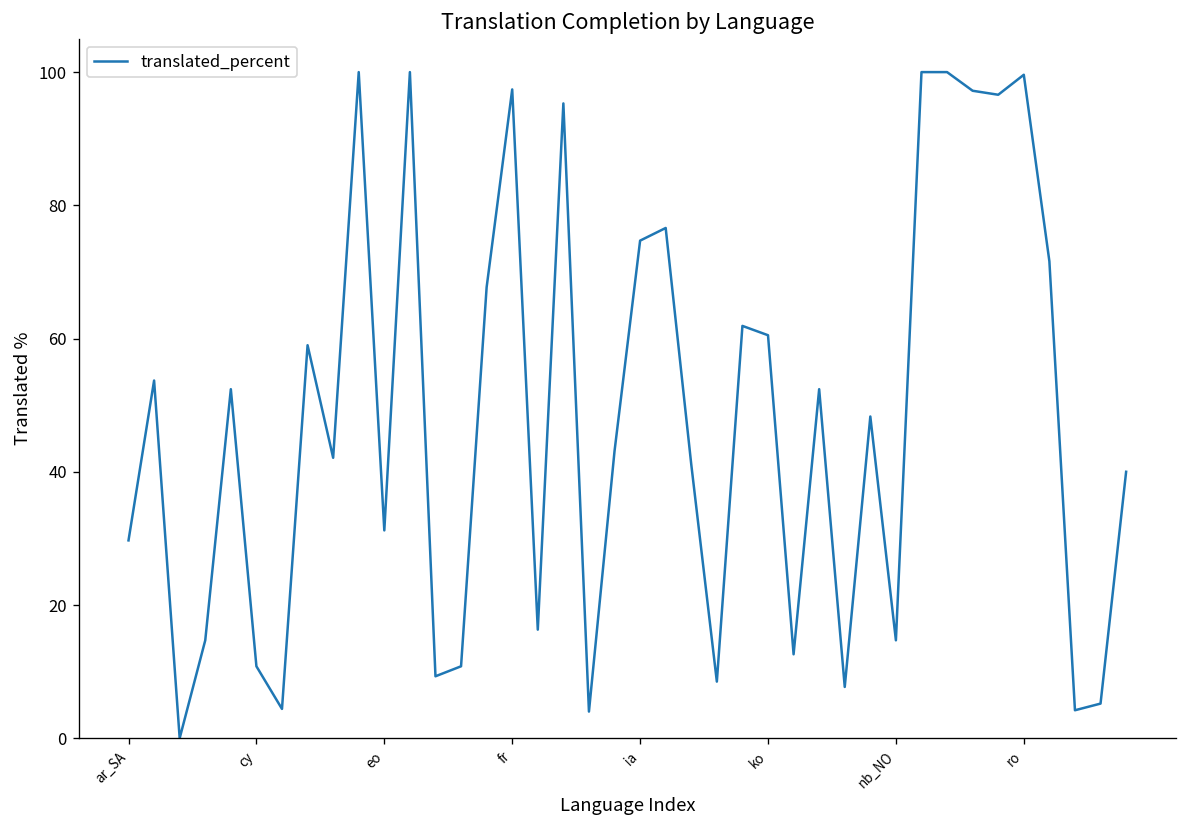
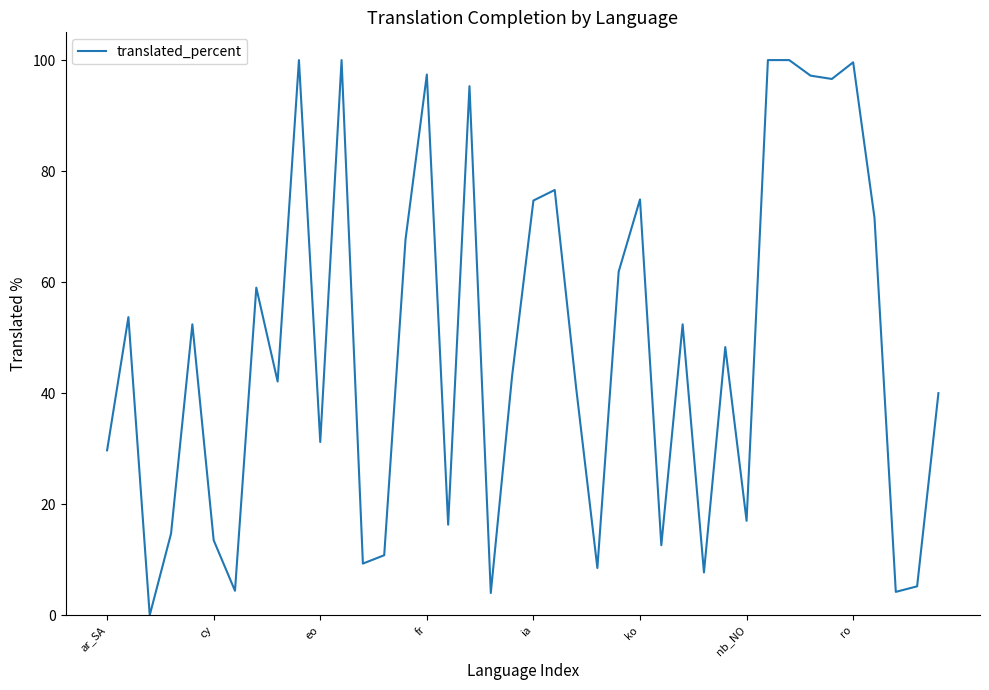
cy: 11 -> 14
ko: 61 -> 75
nb_NO: 15 -> 17
